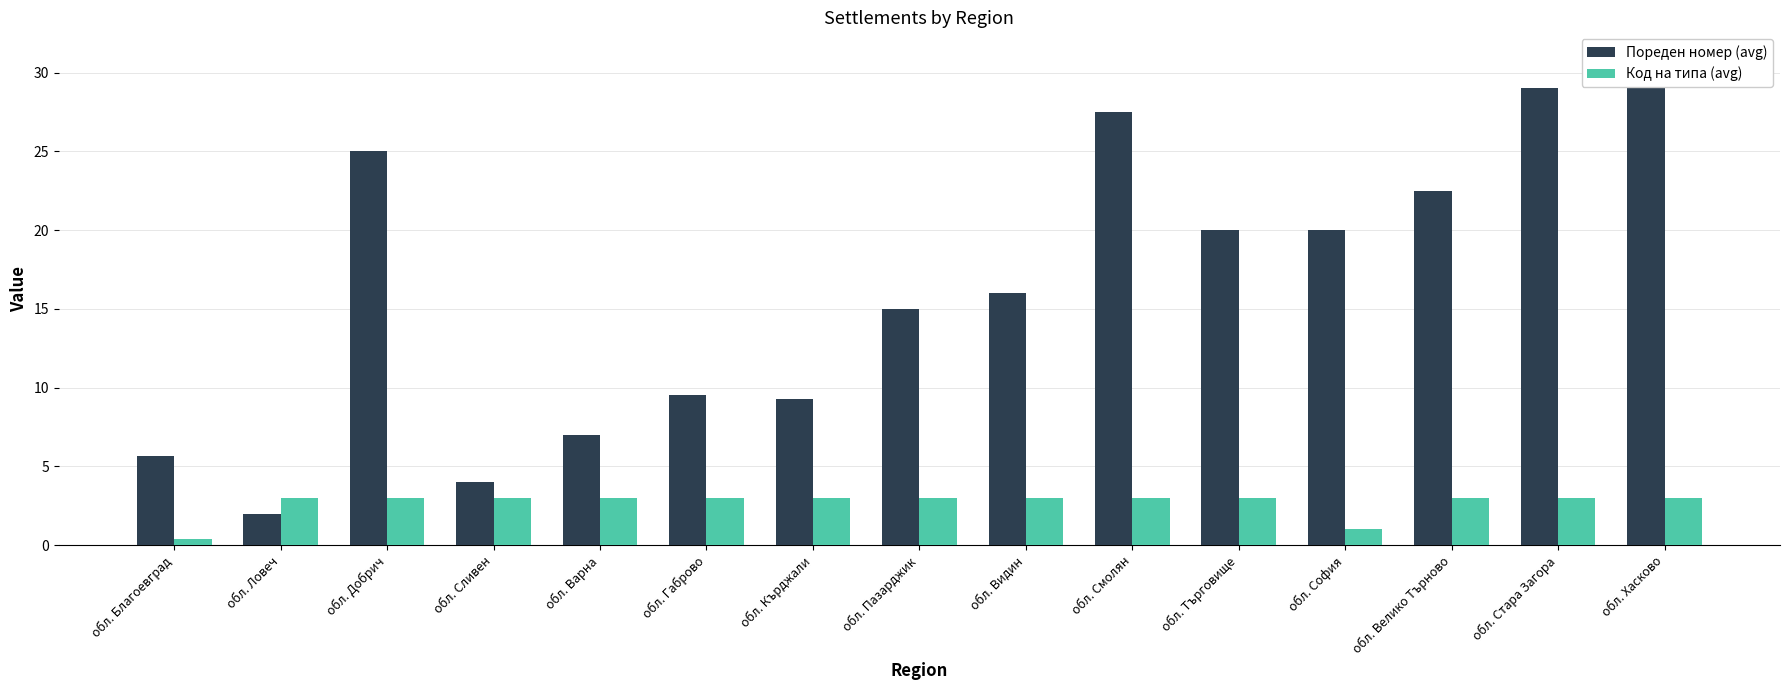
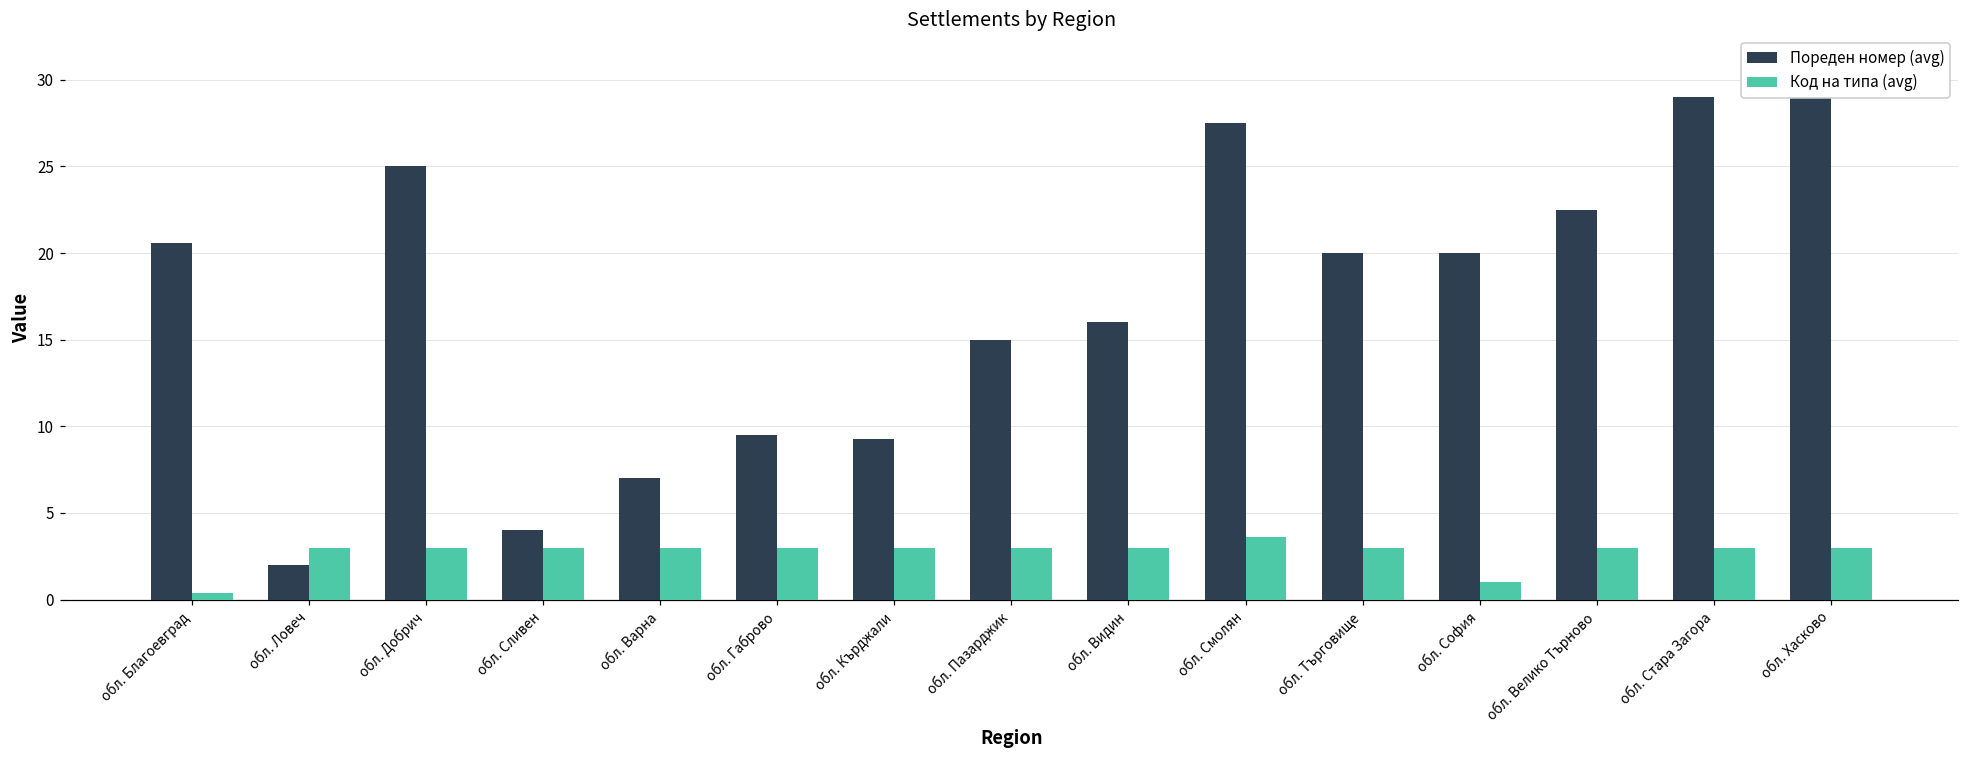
Пореден номер (avg), обл. Благоевград: 5.7 -> 20.6
Код на типа (avg), обл. Смолян: 3.0 -> 3.6
